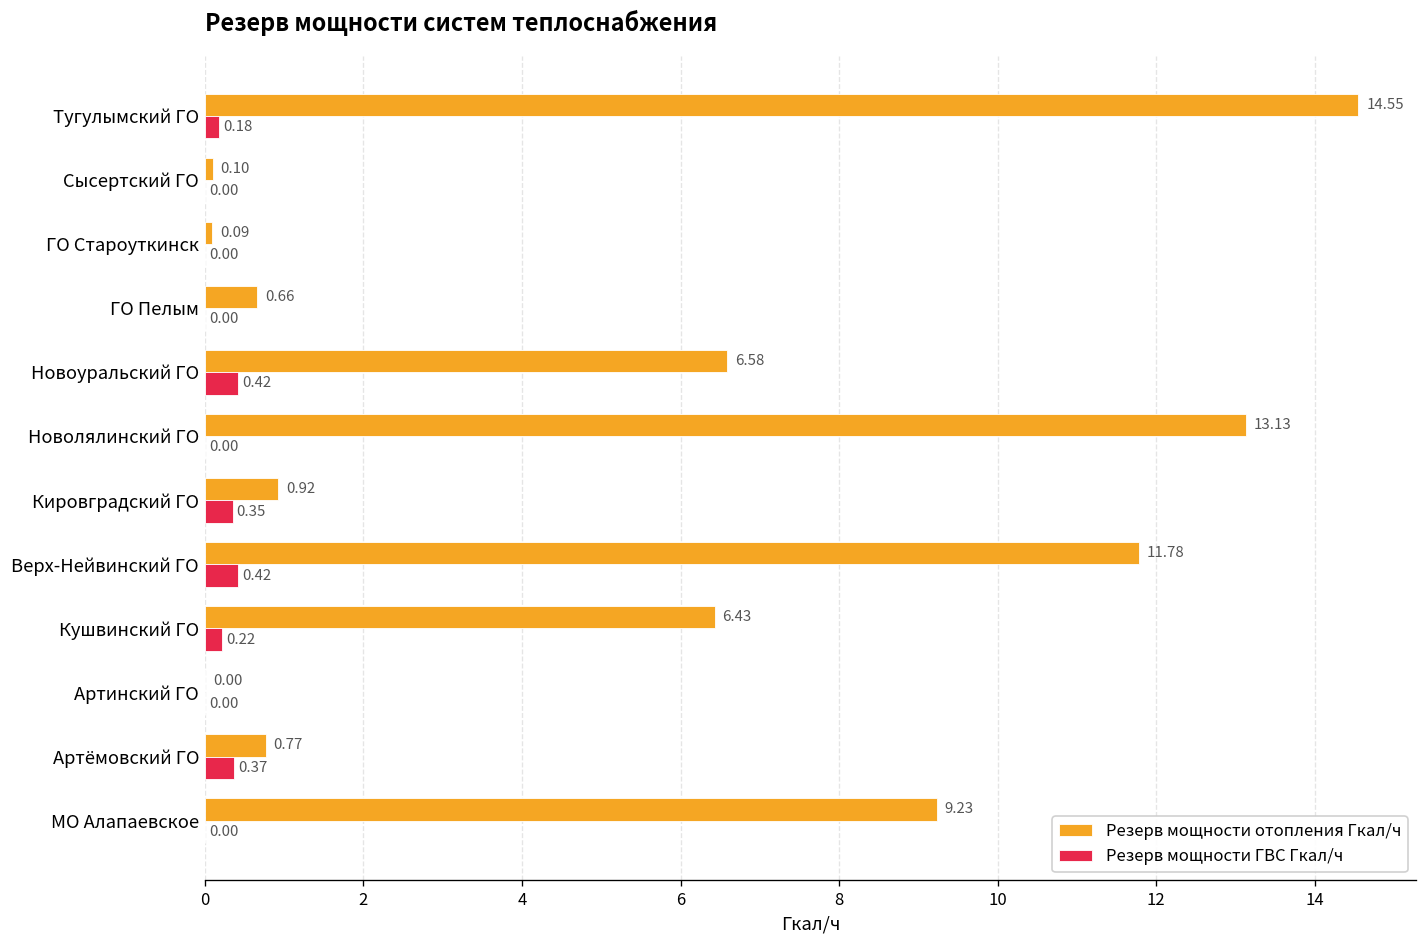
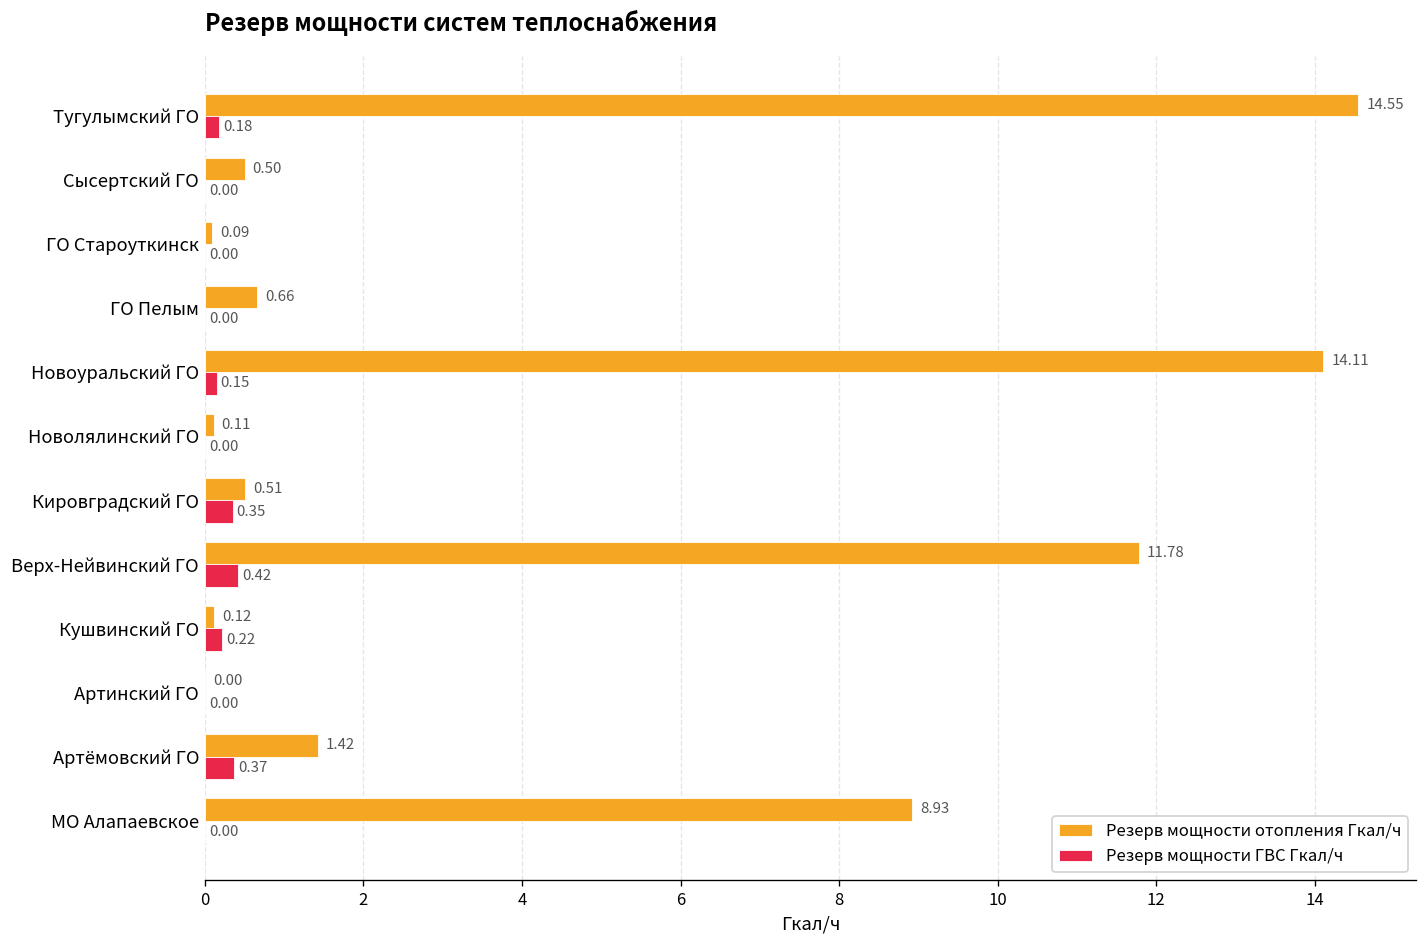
Резерв мощности отопления Гкал/ч, Сысертский ГО: 0.10 -> 0.50
Резерв мощности отопления Гкал/ч, Новоуральский ГО: 6.58 -> 14.11
Резерв мощности ГВС Гкал/ч, Новоуральский ГО: 0.42 -> 0.15
Резерв мощности отопления Гкал/ч, Новолялинский ГО: 13.13 -> 0.11
Резерв мощности отопления Гкал/ч, Кировградский ГО: 0.92 -> 0.51
Резерв мощности отопления Гкал/ч, Кушвинский ГО: 6.43 -> 0.12
Резерв мощности отопления Гкал/ч, Артёмовский ГО: 0.77 -> 1.42
Резерв мощности отопления Гкал/ч, МО Алапаевское: 9.23 -> 8.93
